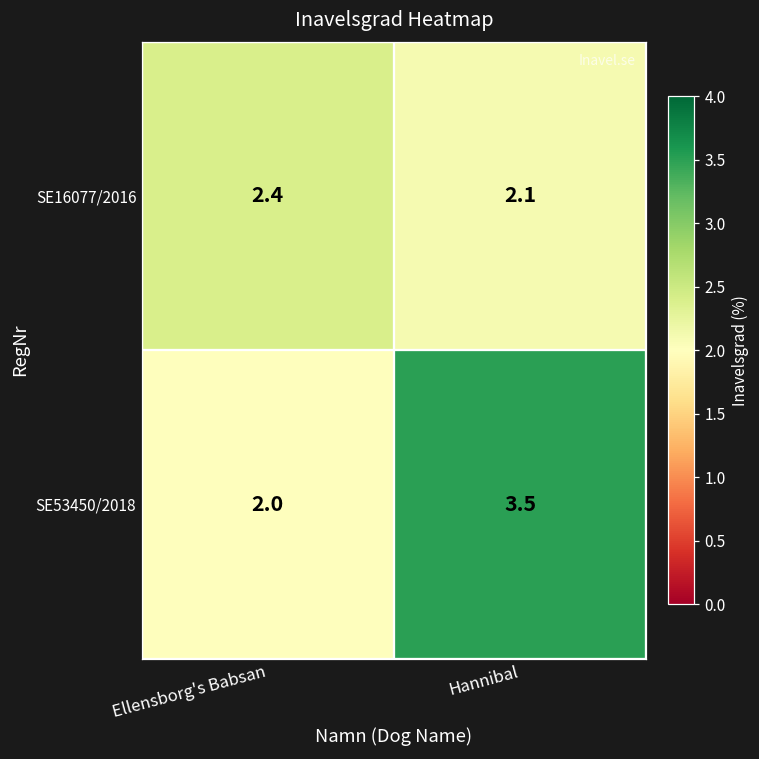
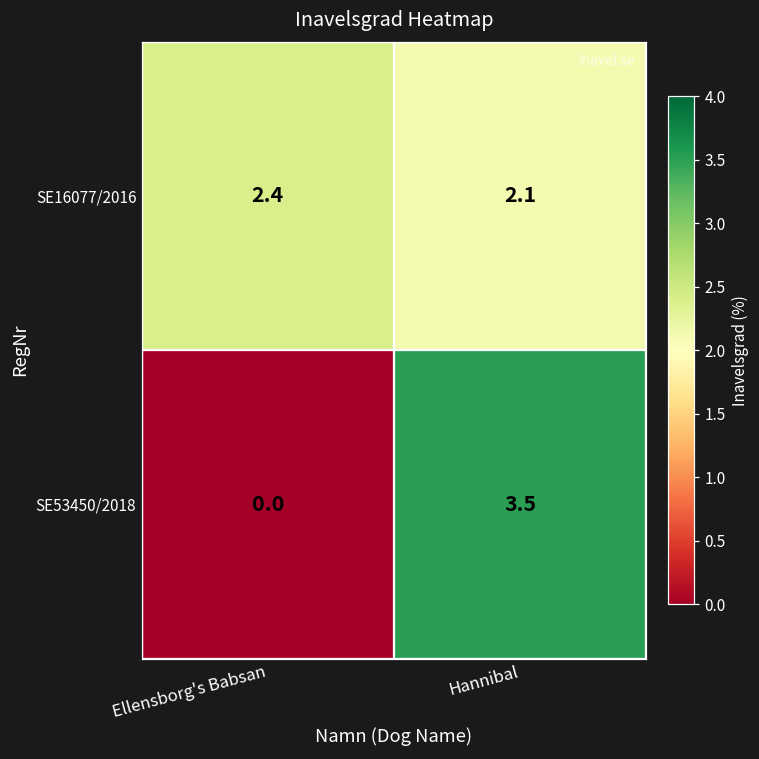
SE53450/2018, Ellensborg's Babsan: 2.0 -> 0.0
